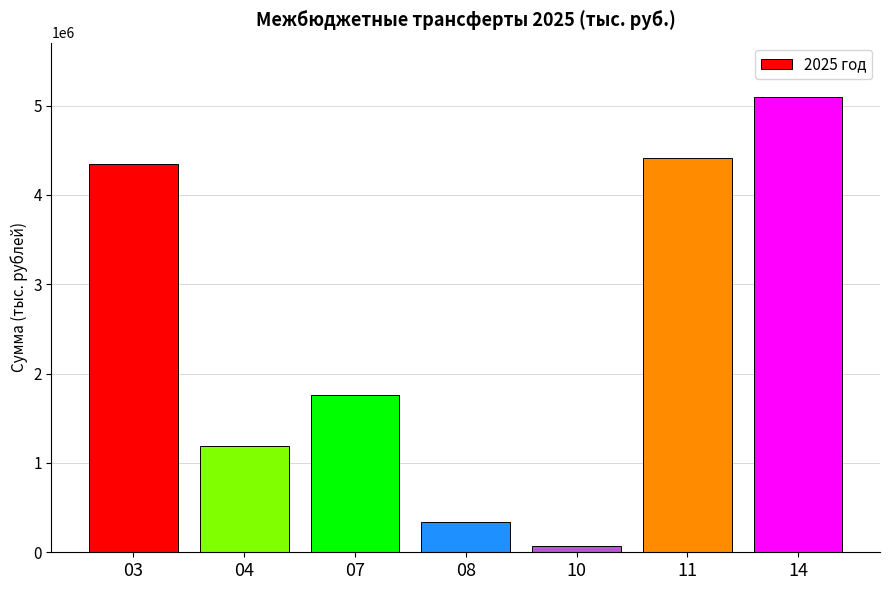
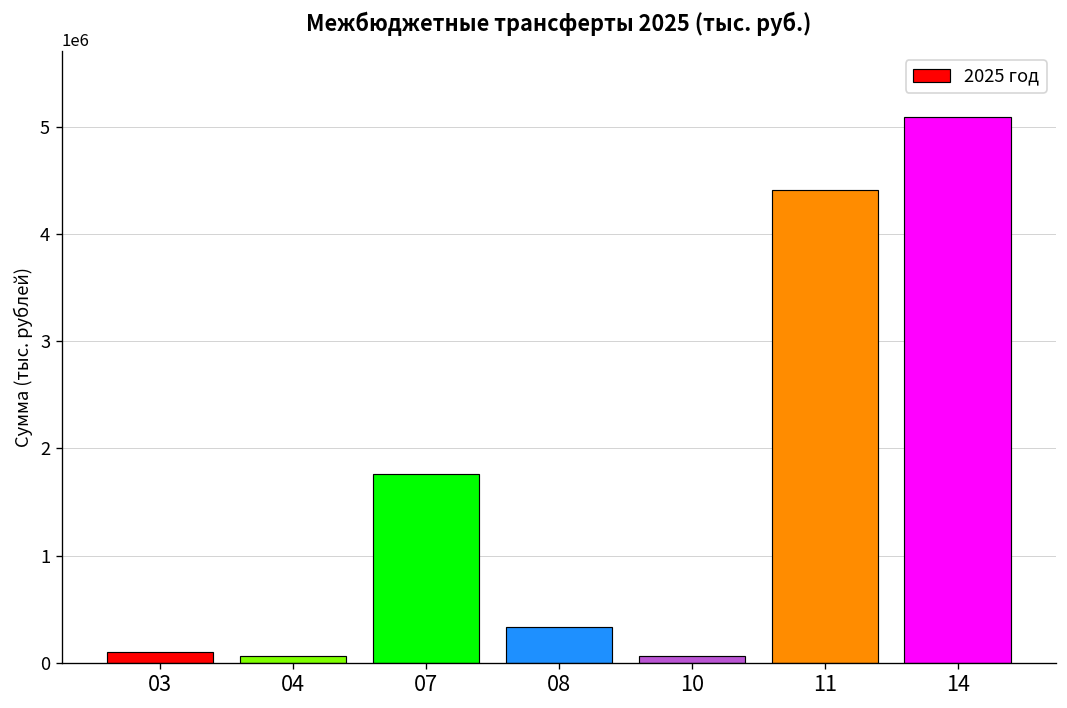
03: 4300000 -> 100000
04: 1200000 -> 100000
